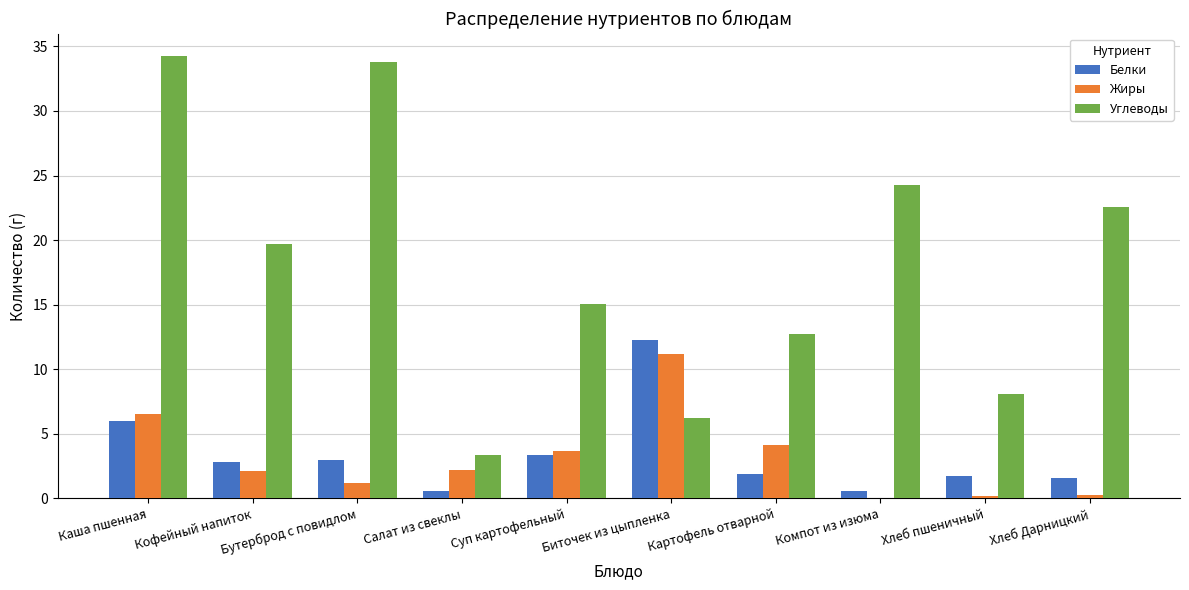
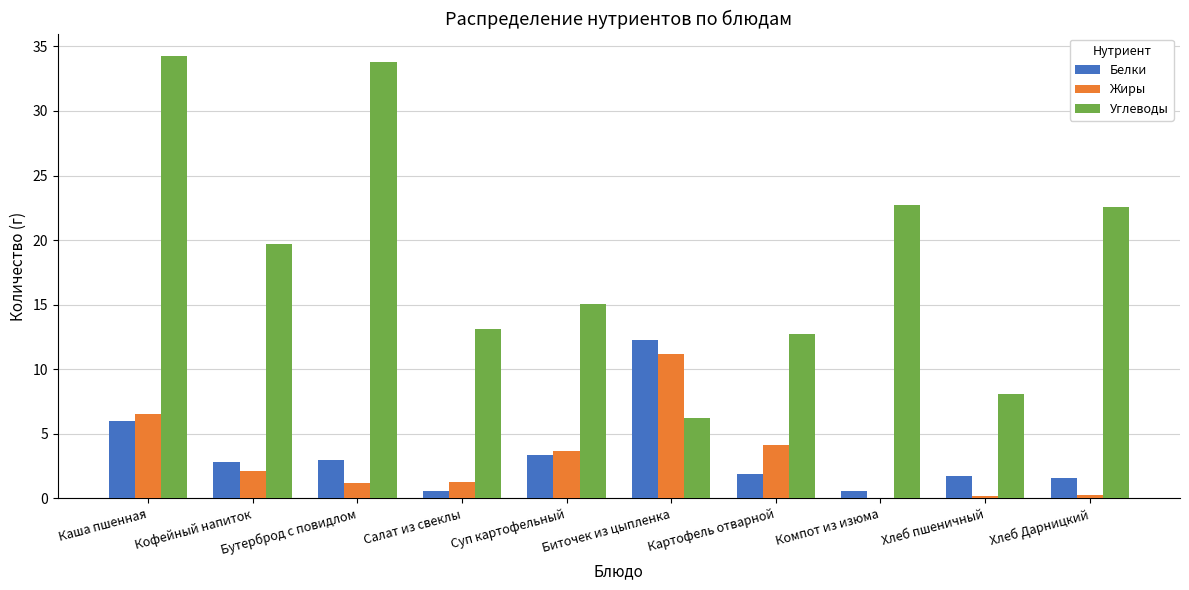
Жиры, Салат из свеклы: 2.2 -> 1.3
Углеводы, Салат из свеклы: 3.4 -> 13.1
Углеводы, Компот из изюма: 24.3 -> 22.7
